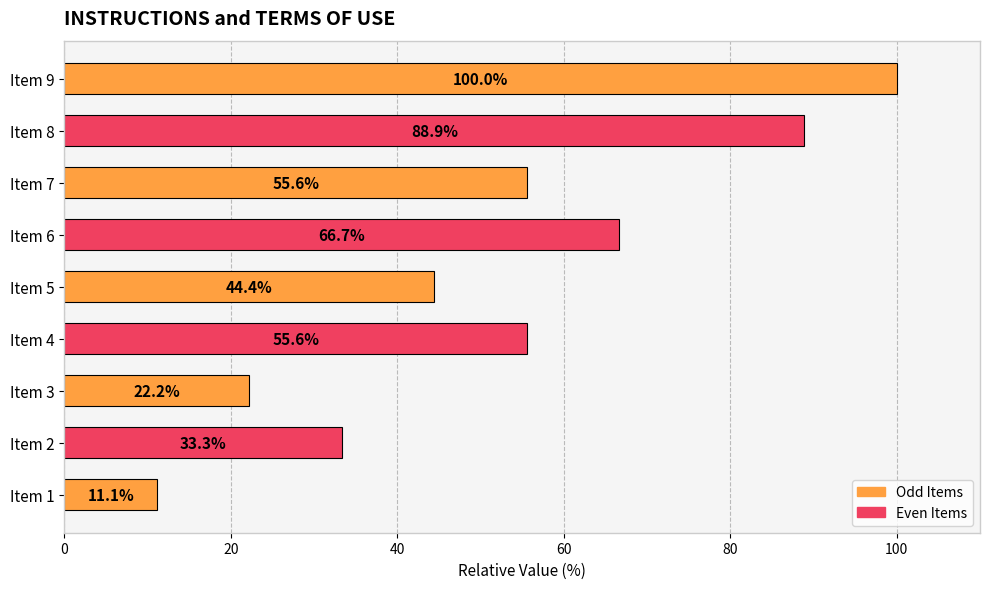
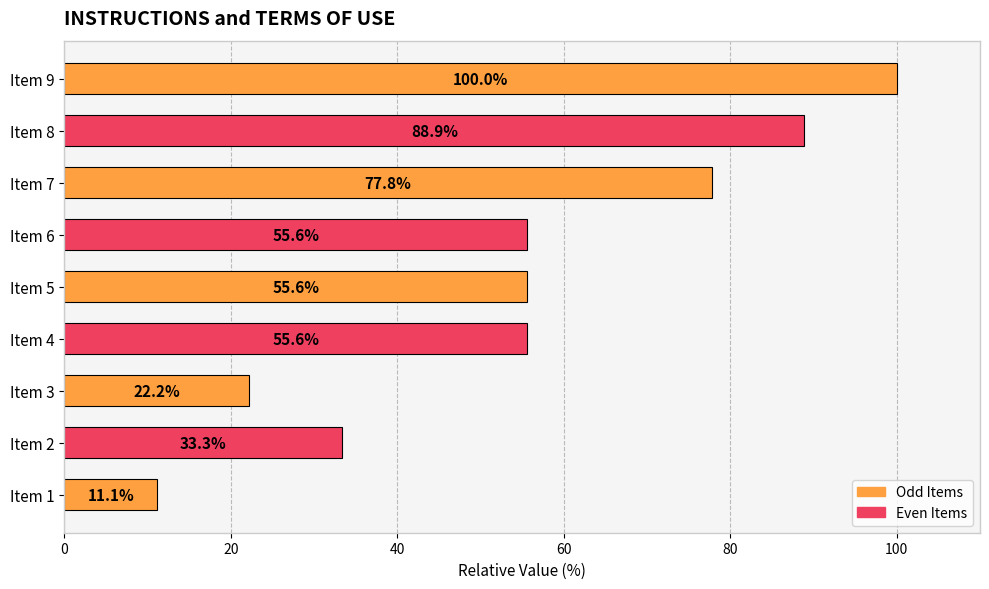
Item 7: 55.6% -> 77.8%
Item 6: 66.7% -> 55.6%
Item 5: 44.4% -> 55.6%
